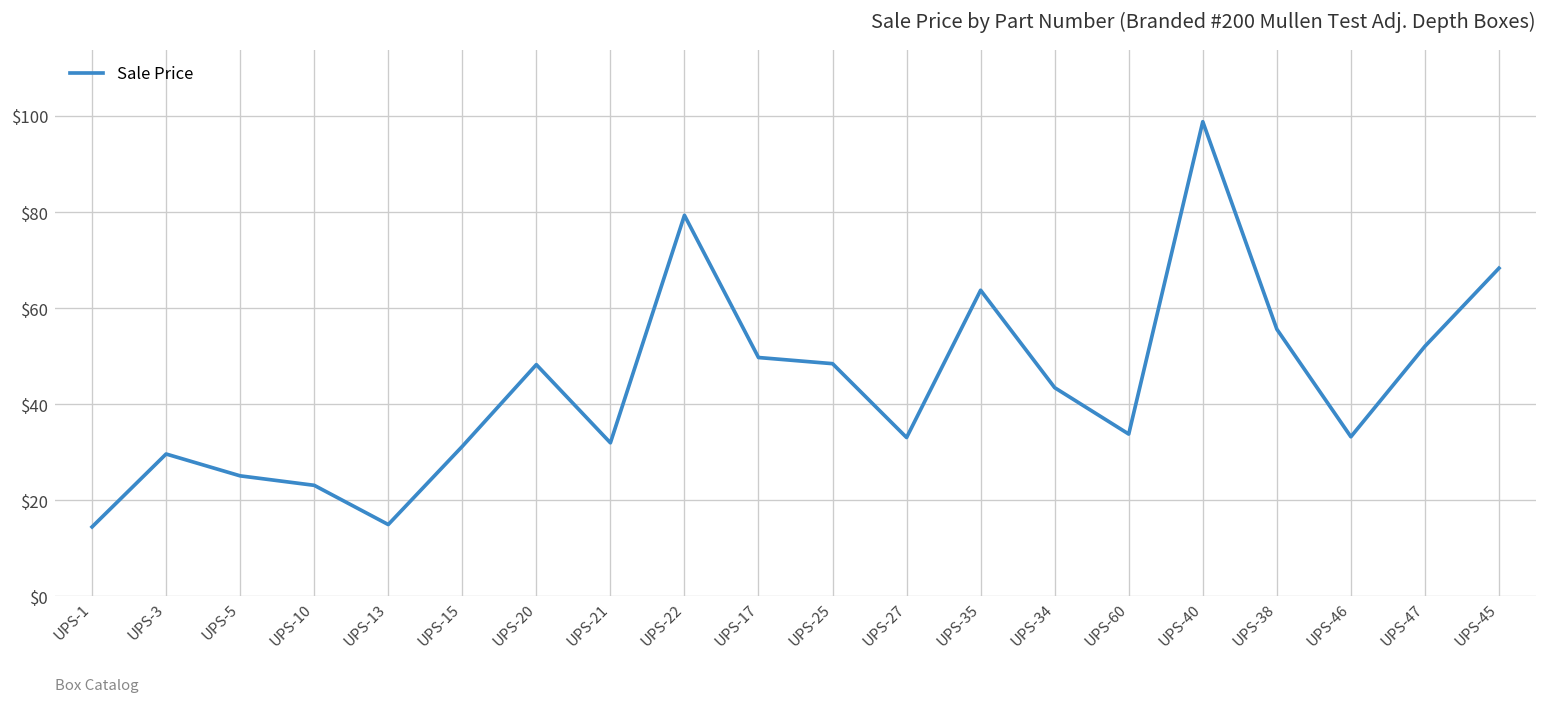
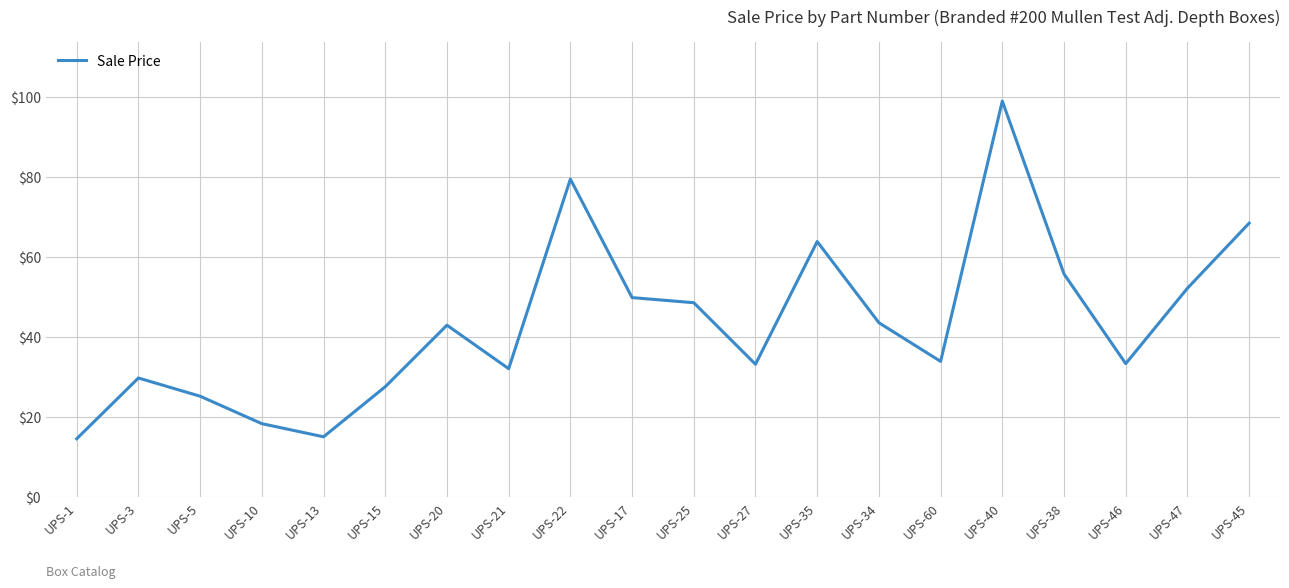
UPS-10: $23 -> $18
UPS-15: $31 -> $27
UPS-20: $48 -> $43
